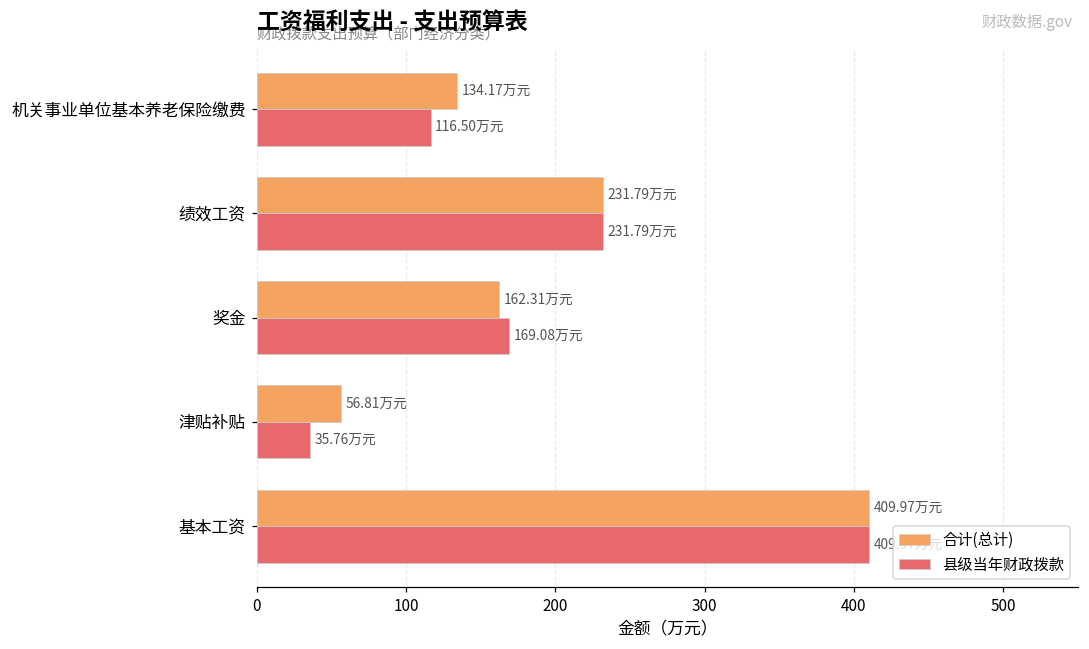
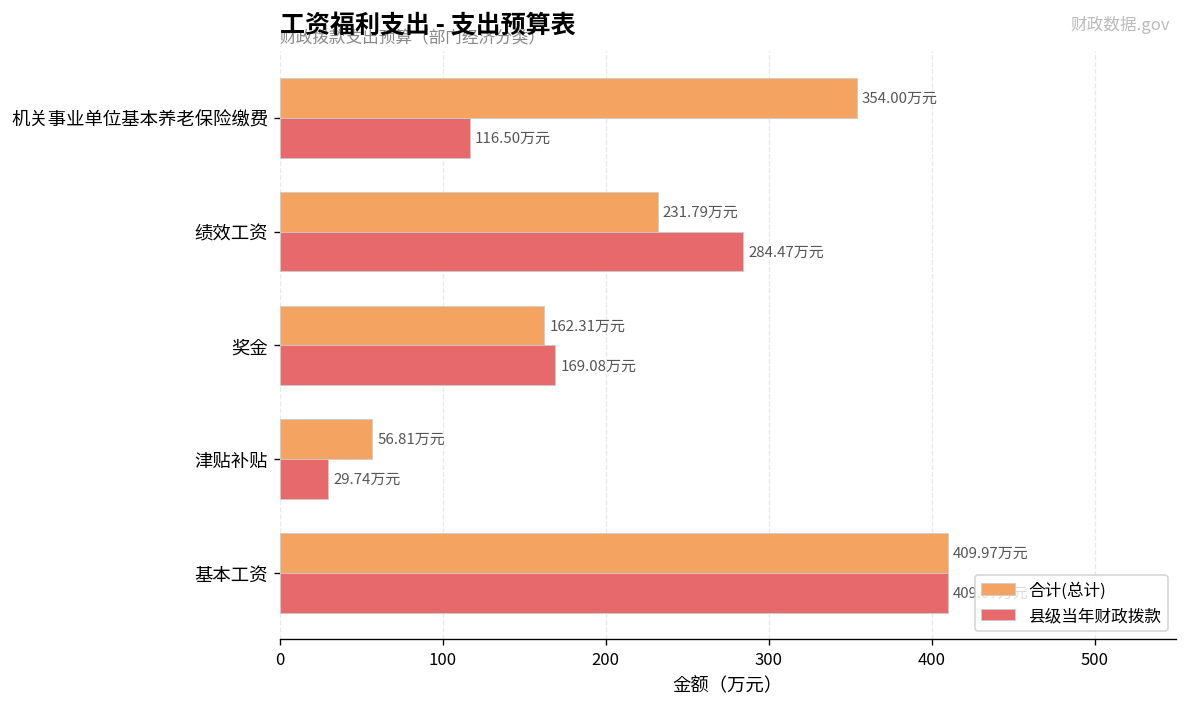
合计(总计), 机关事业单位基本养老保险缴费: 134.17 -> 354.00
县级当年财政拨款, 绩效工资: 231.79 -> 284.47
县级当年财政拨款, 津贴补贴: 35.76 -> 29.74
